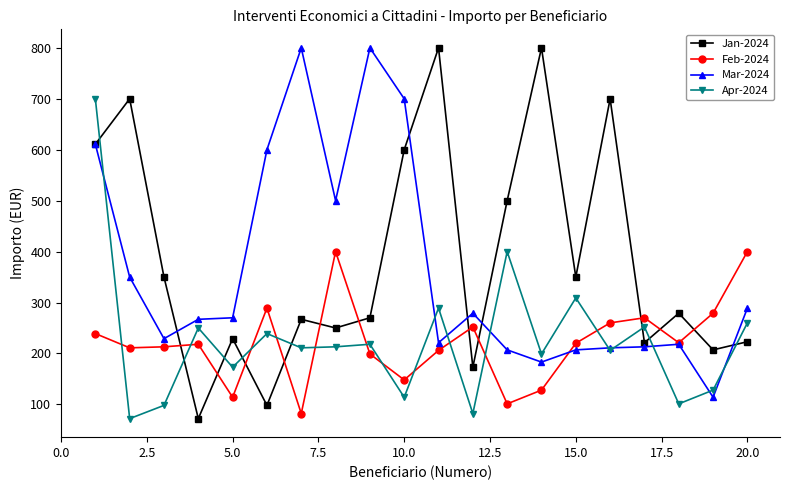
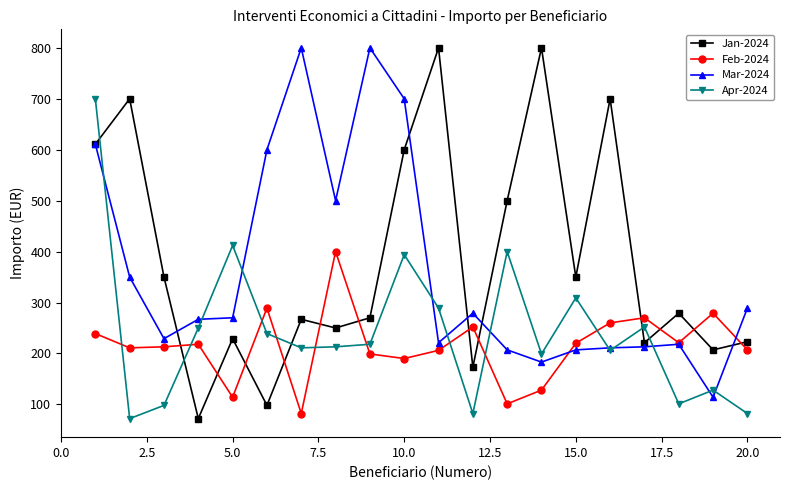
Apr-2024, 5.0: 170 -> 410
Feb-2024, 10.0: 150 -> 190
Apr-2024, 10.0: 110 -> 390
Feb-2024, 20.0: 400 -> 210
Apr-2024, 20.0: 260 -> 80
